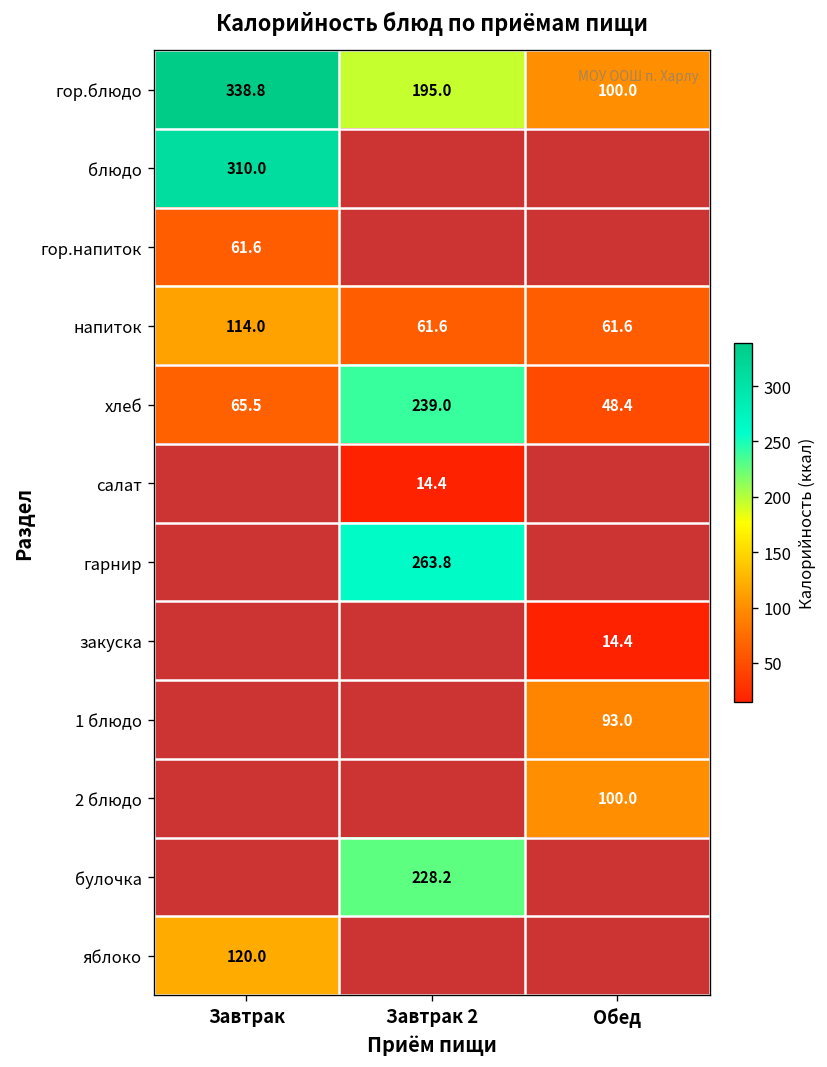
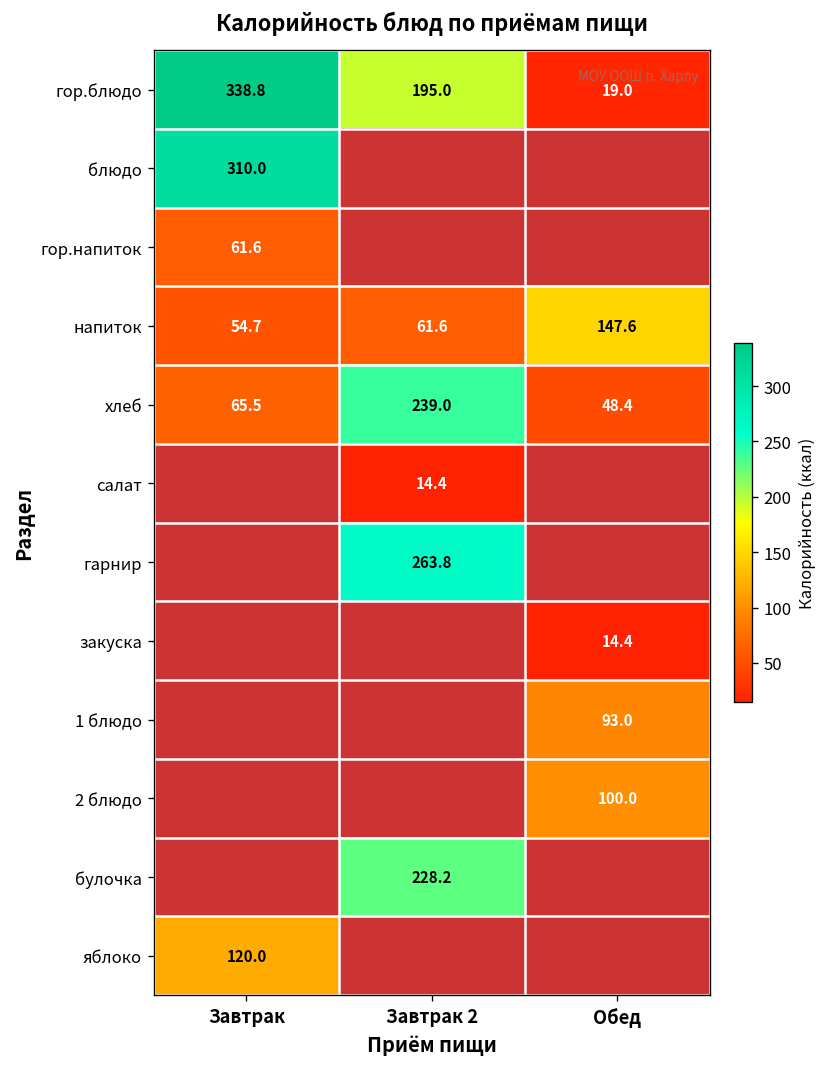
гор.блюдо, Обед: 100.0 -> 19.0
напиток, Завтрак: 114.0 -> 54.7
напиток, Обед: 61.6 -> 147.6
